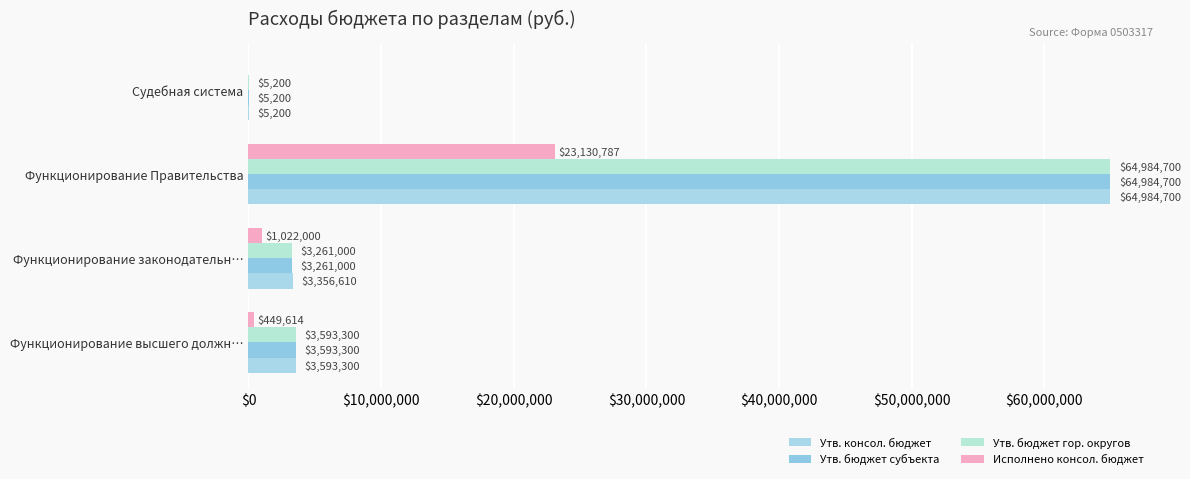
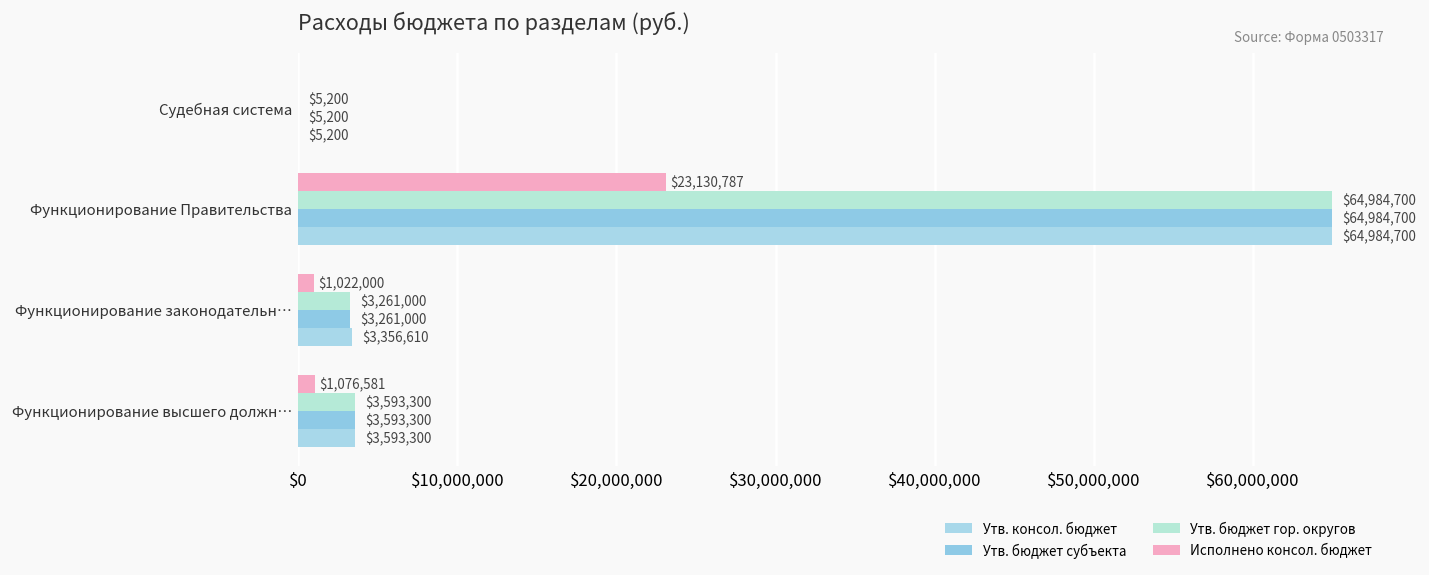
Исполнено консол. бюджет, Функционирование высшего должн…: $449,614 -> $1,076,581
